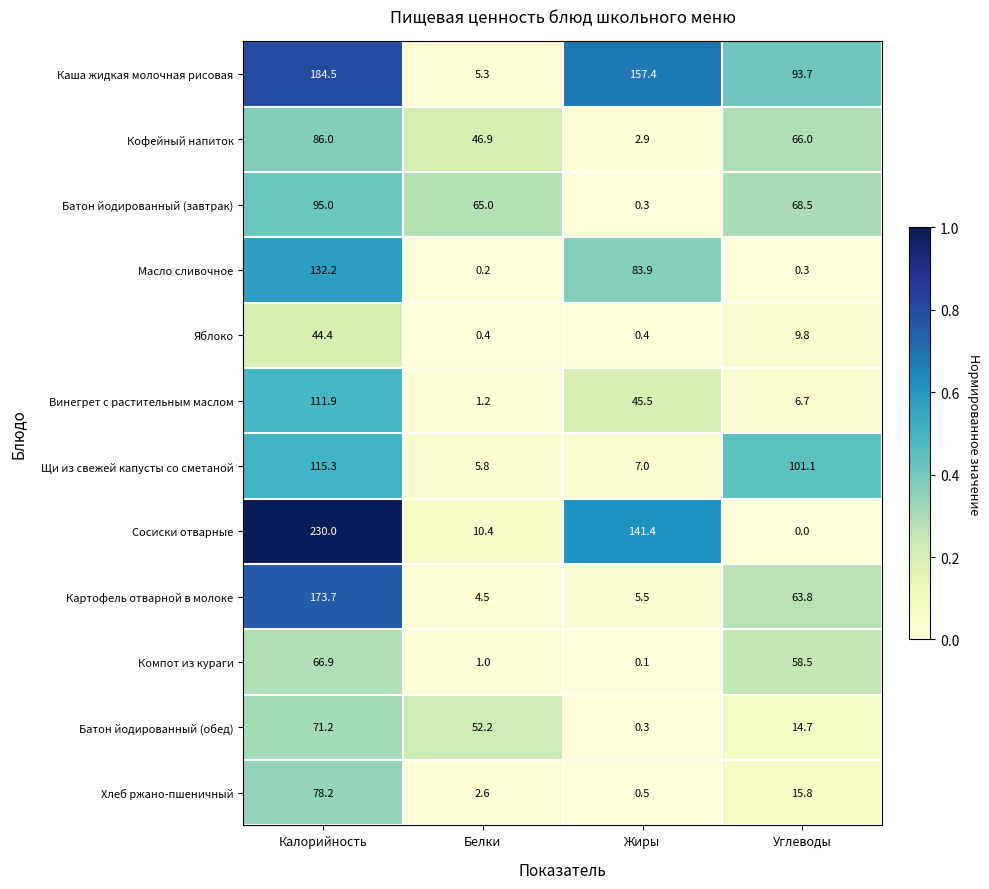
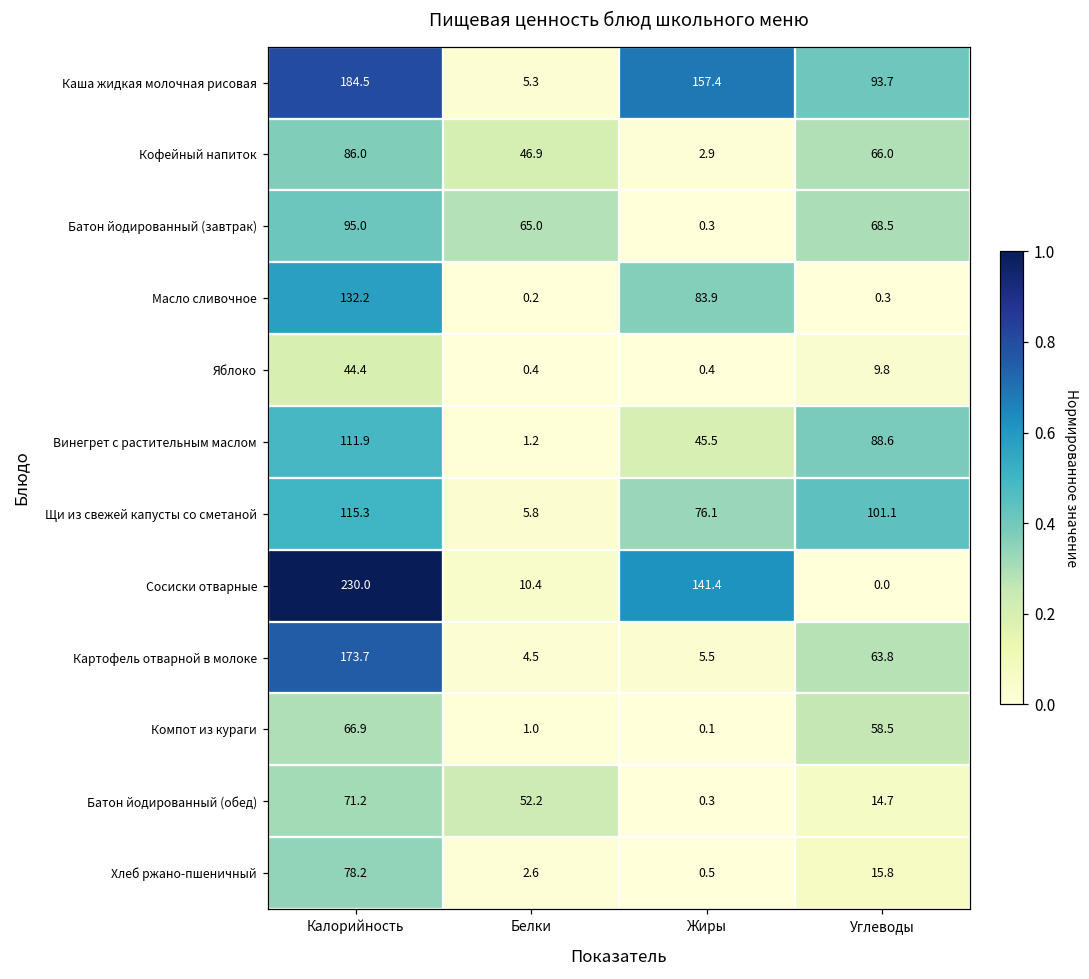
Винегрет с растительным маслом, Углеводы: 6.7 -> 88.6
Щи из свежей капусты со сметаной, Жиры: 7.0 -> 76.1
